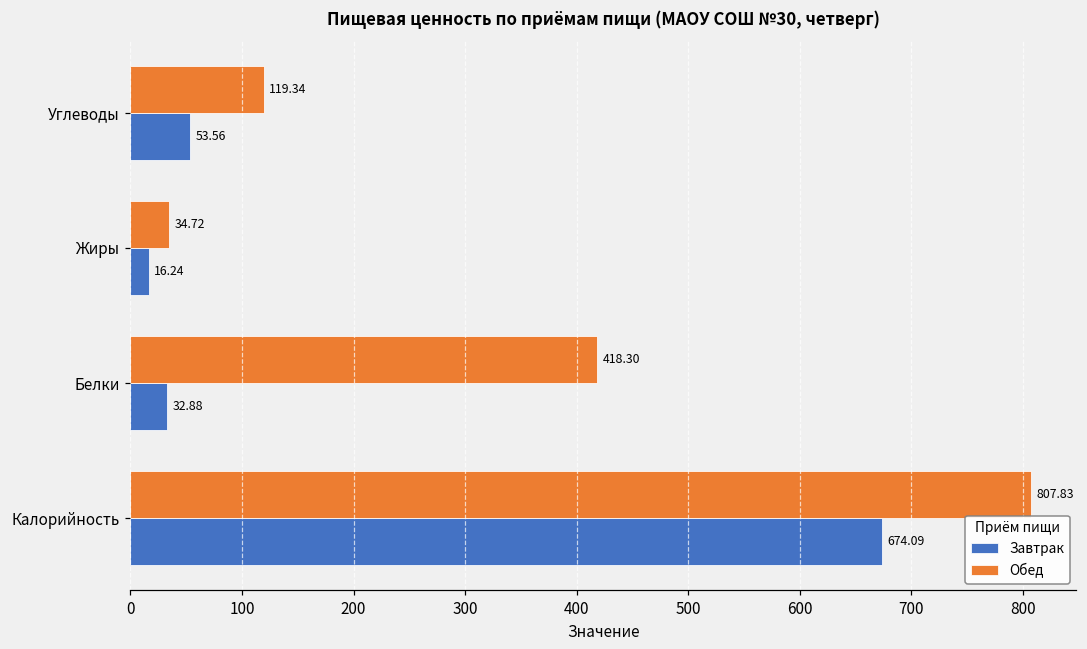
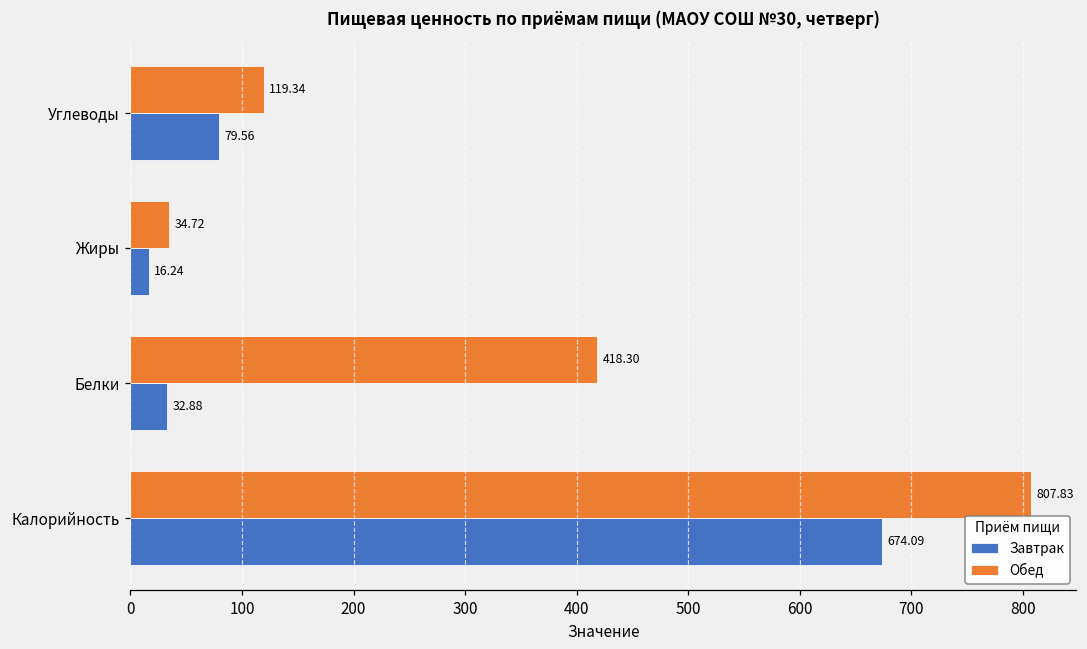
Завтрак, Углеводы: 53.56 -> 79.56
